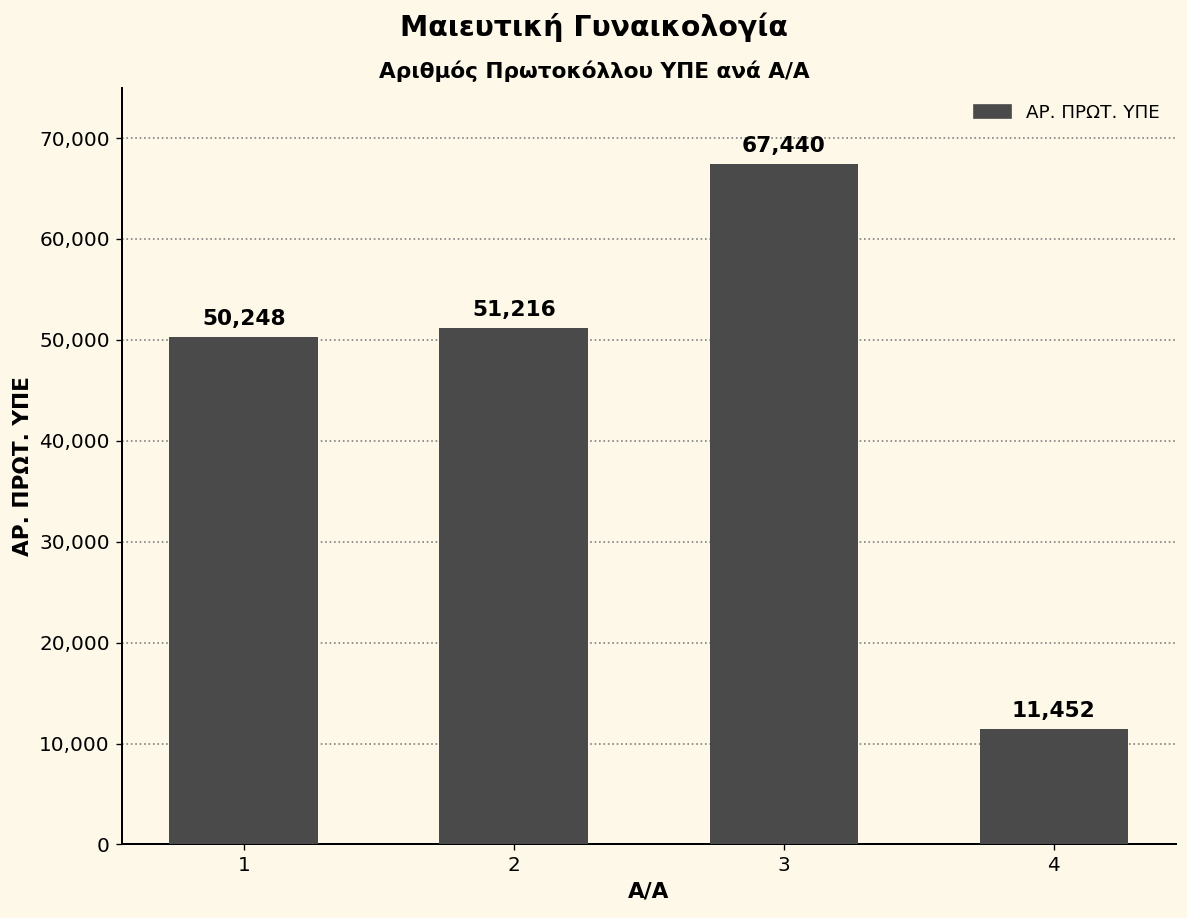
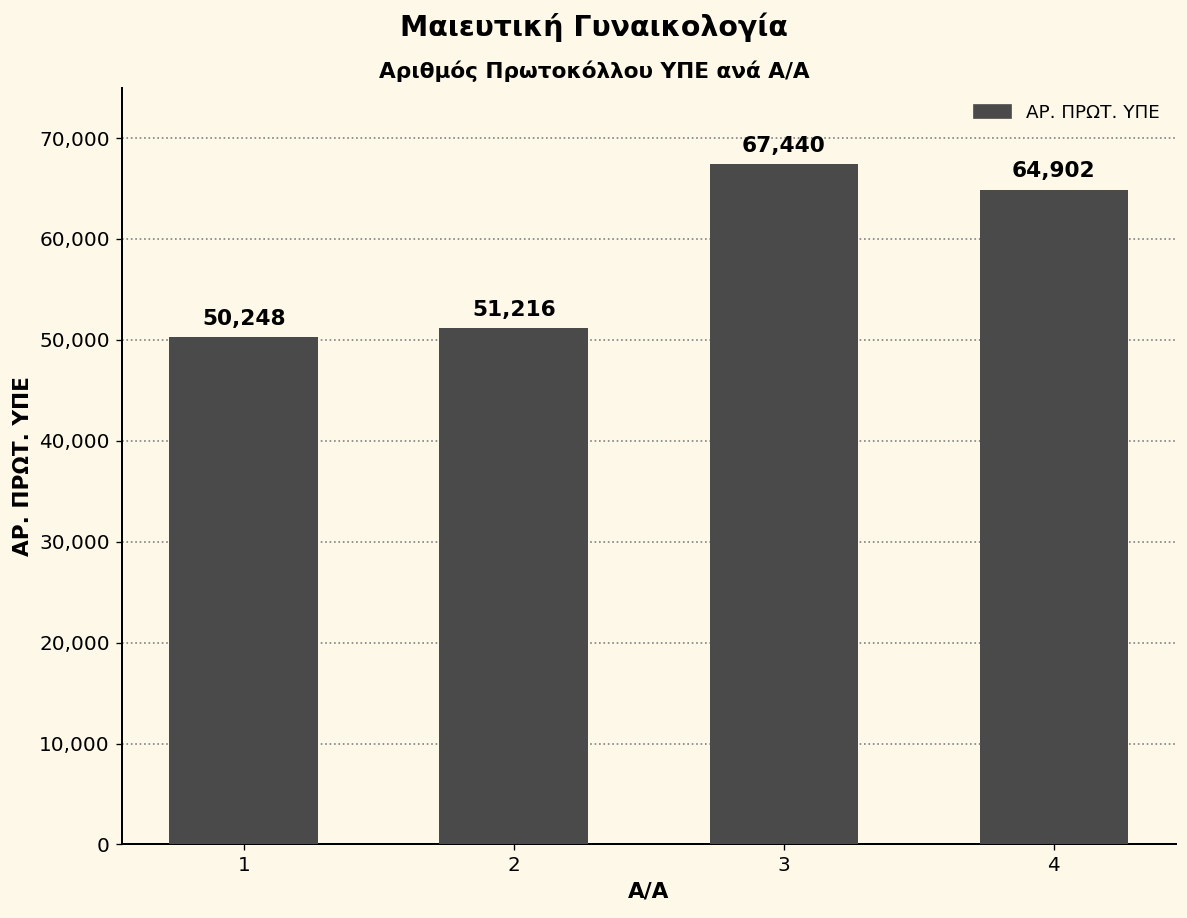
4: 11,452 -> 64,902
